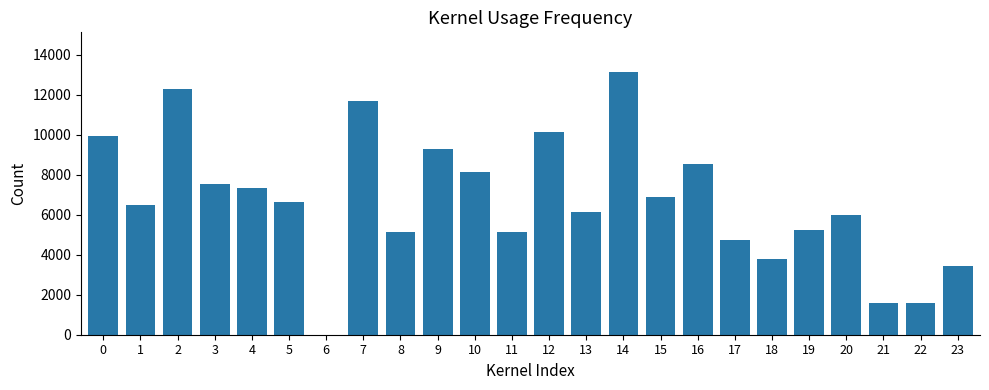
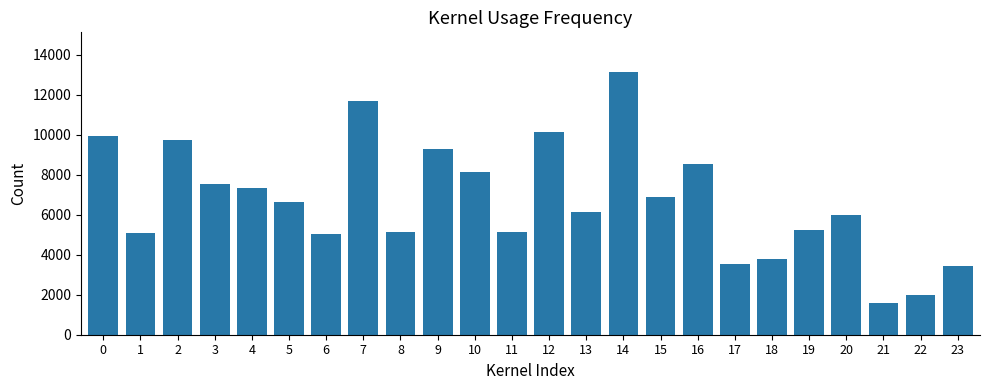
1: 6500 -> 5100
2: 12300 -> 9700
6: 0 -> 5000
17: 4700 -> 3500
22: 1600 -> 2000
